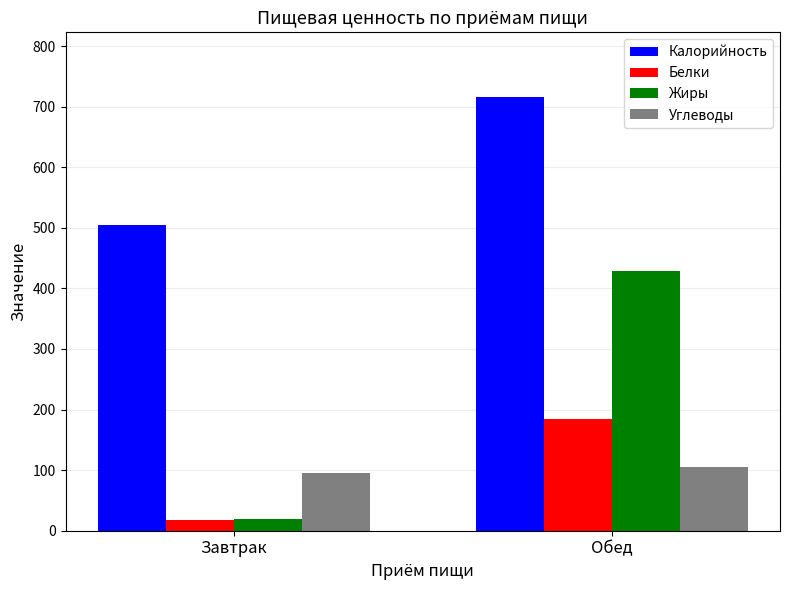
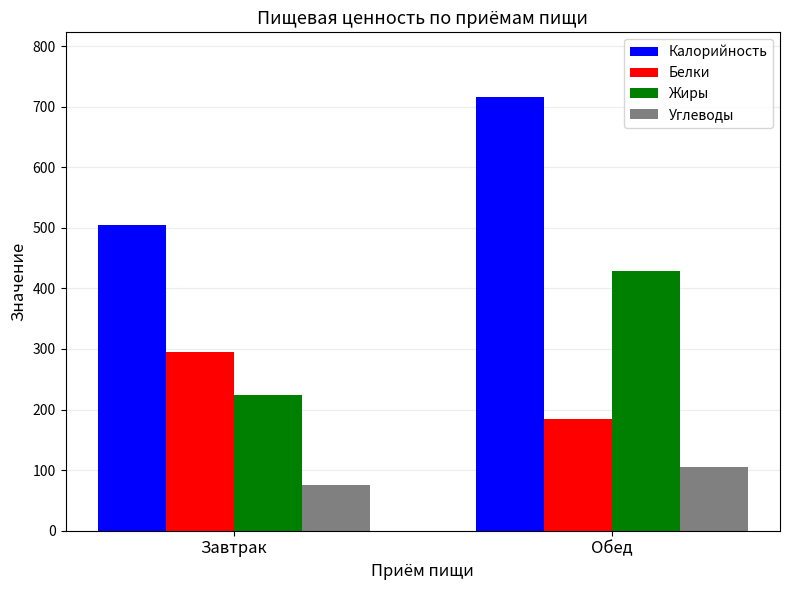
Белки, Завтрак: 20 -> 300
Жиры, Завтрак: 20 -> 220
Углеводы, Завтрак: 100 -> 80
